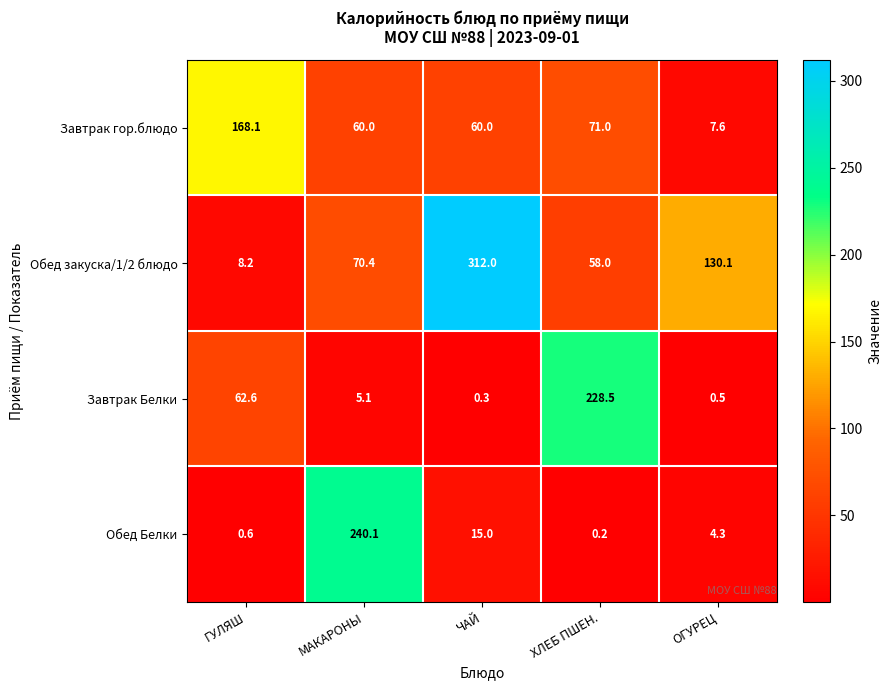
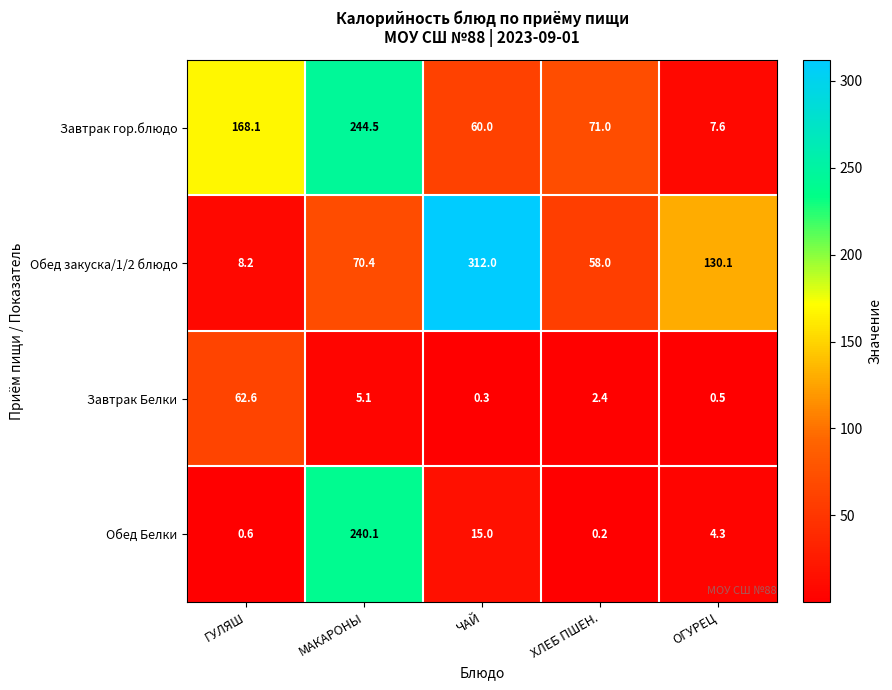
Завтрак гор.блюдо, МАКАРОНЫ: 60.0 -> 244.5
Завтрак Белки, ХЛЕБ ПШЕН.: 228.5 -> 2.4
